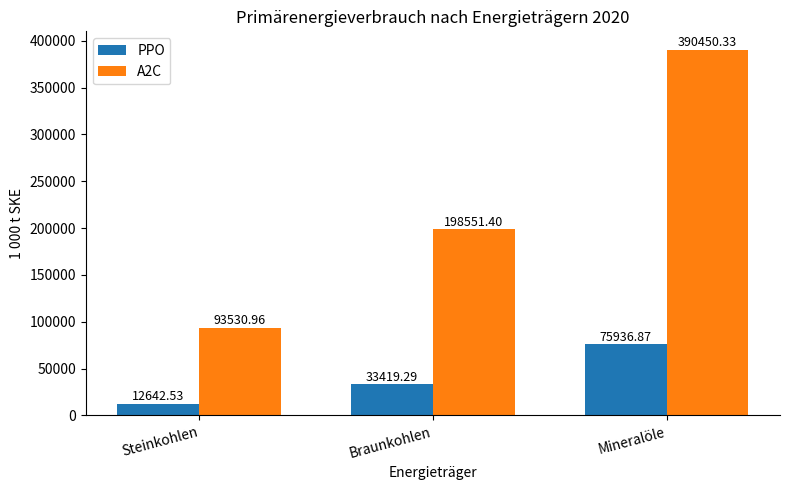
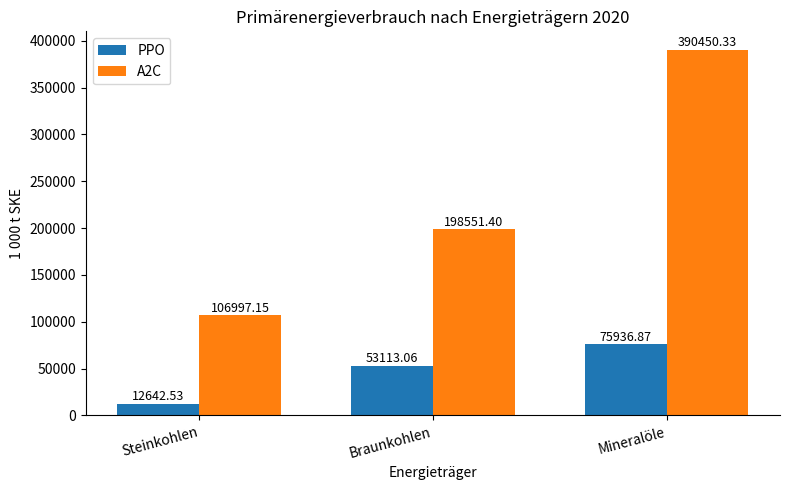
A2C, Steinkohlen: 93530.96 -> 106997.15
PPO, Braunkohlen: 33419.29 -> 53113.06
